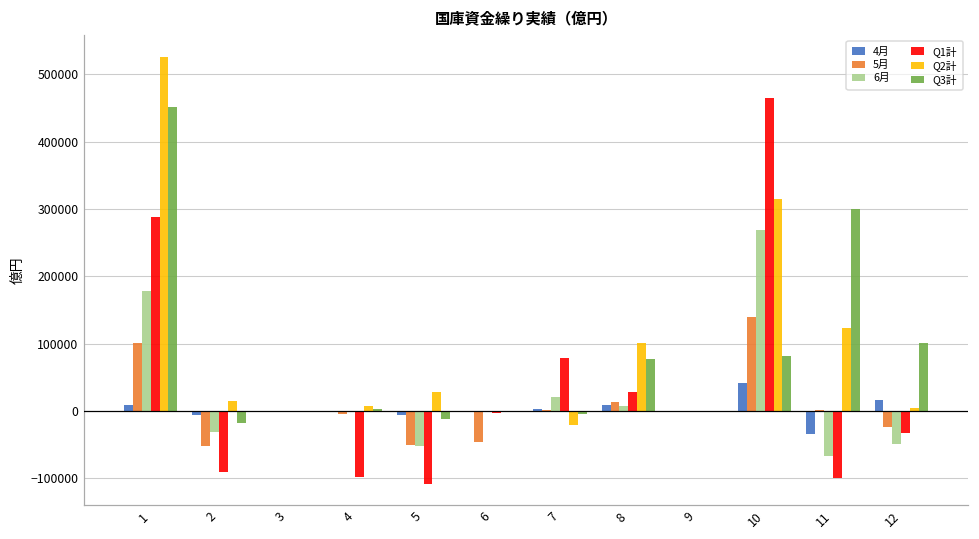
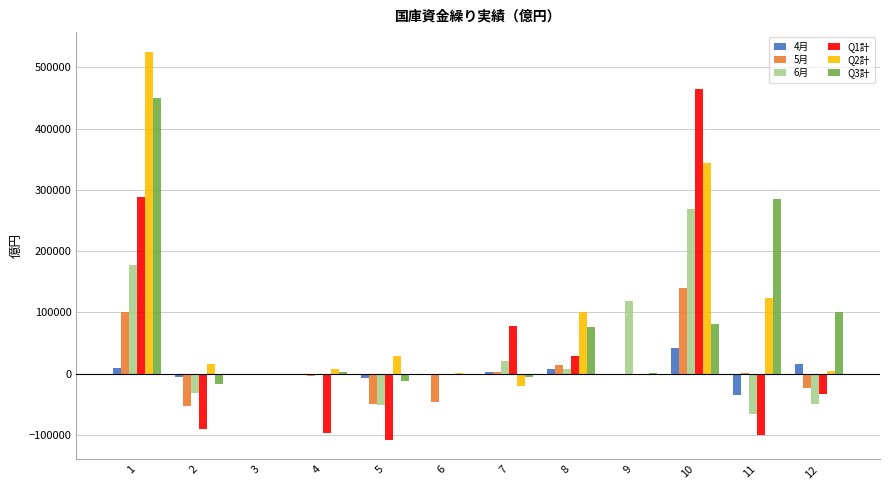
6月, 9: 0 -> 120000
Q2計, 10: 310000 -> 340000
Q3計, 11: 300000 -> 290000
